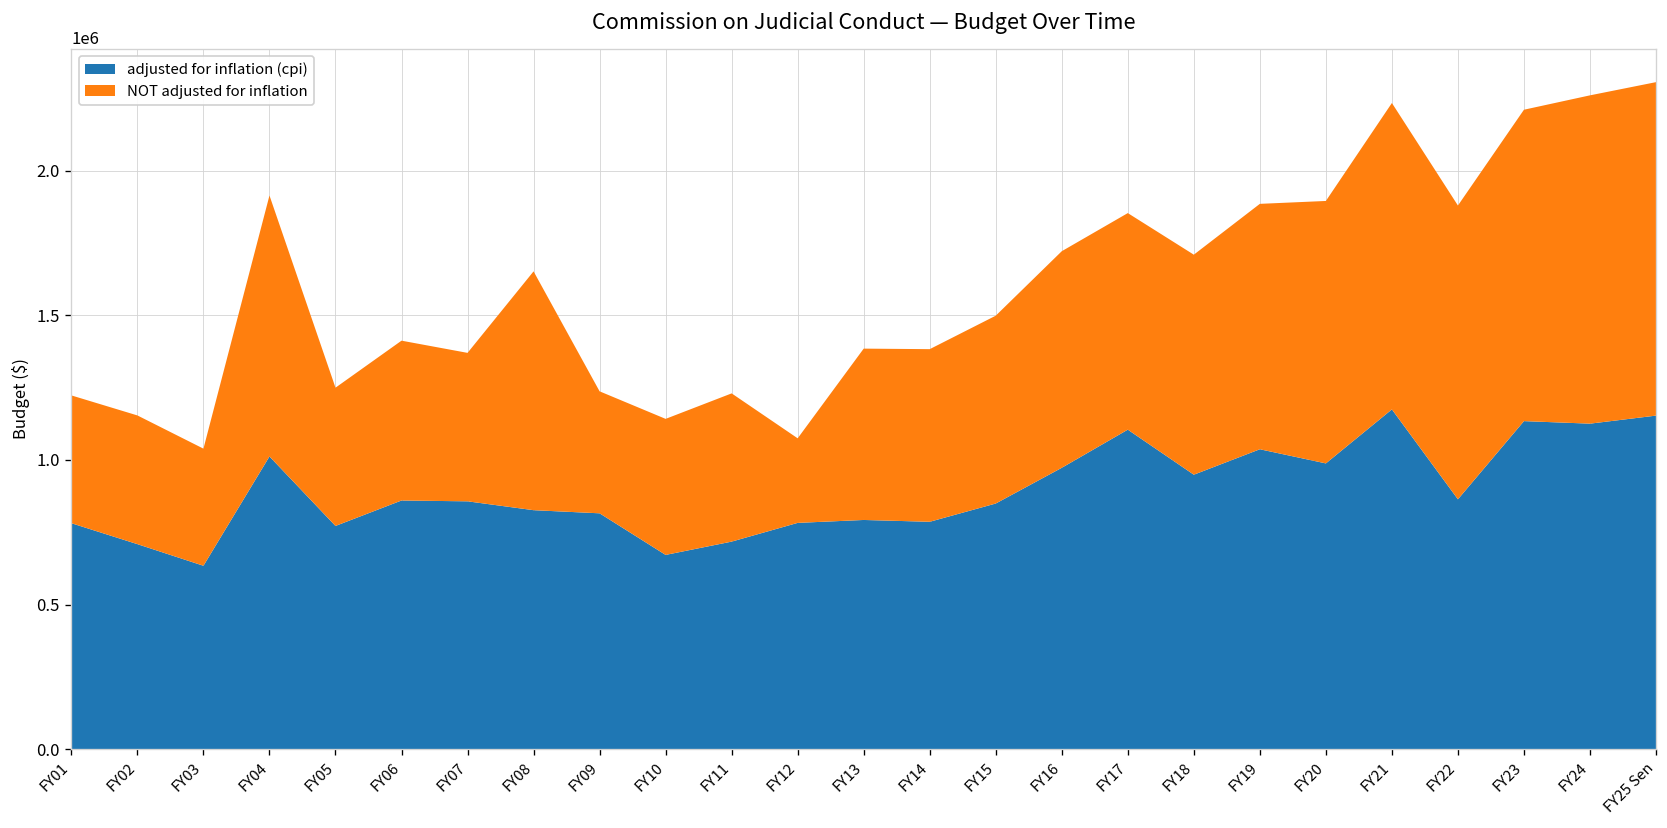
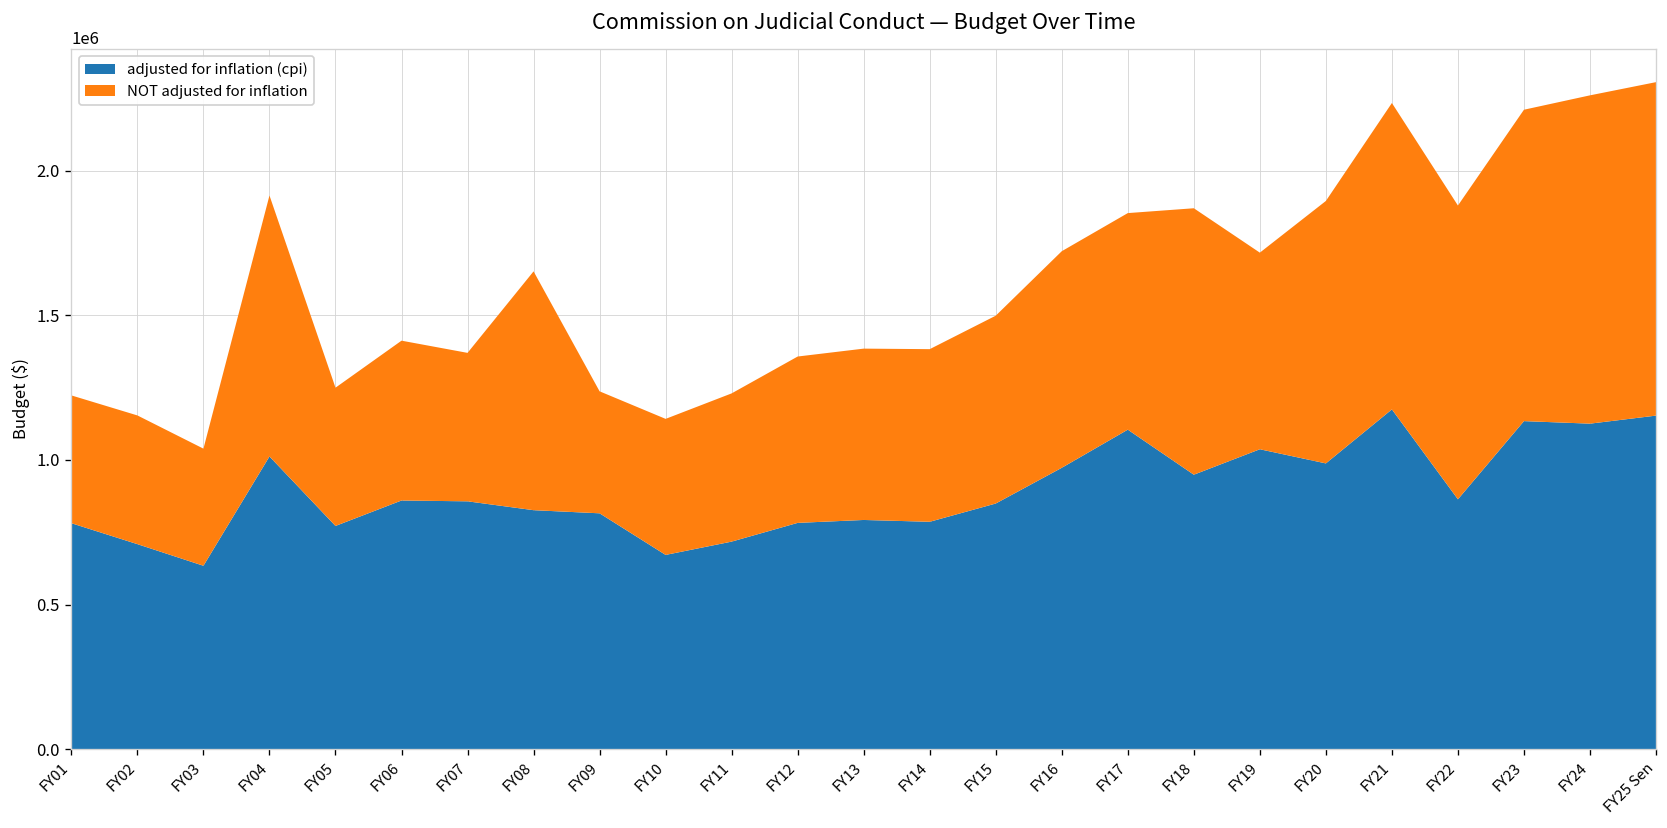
NOT adjusted for inflation, FY12: 290000 -> 580000
NOT adjusted for inflation, FY18: 760000 -> 920000
NOT adjusted for inflation, FY19: 850000 -> 680000
